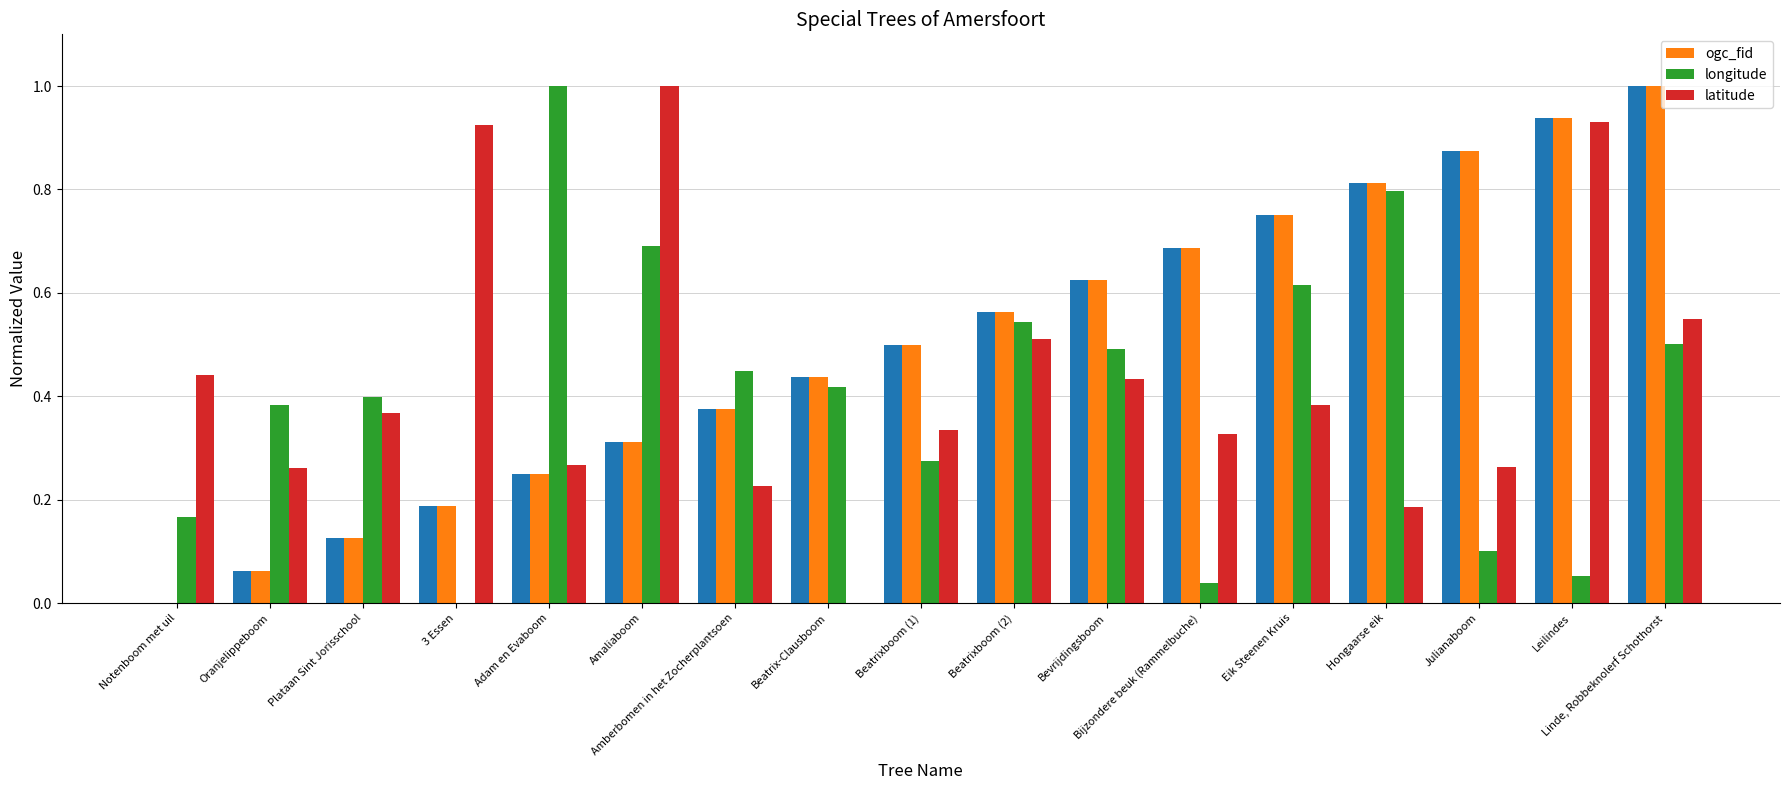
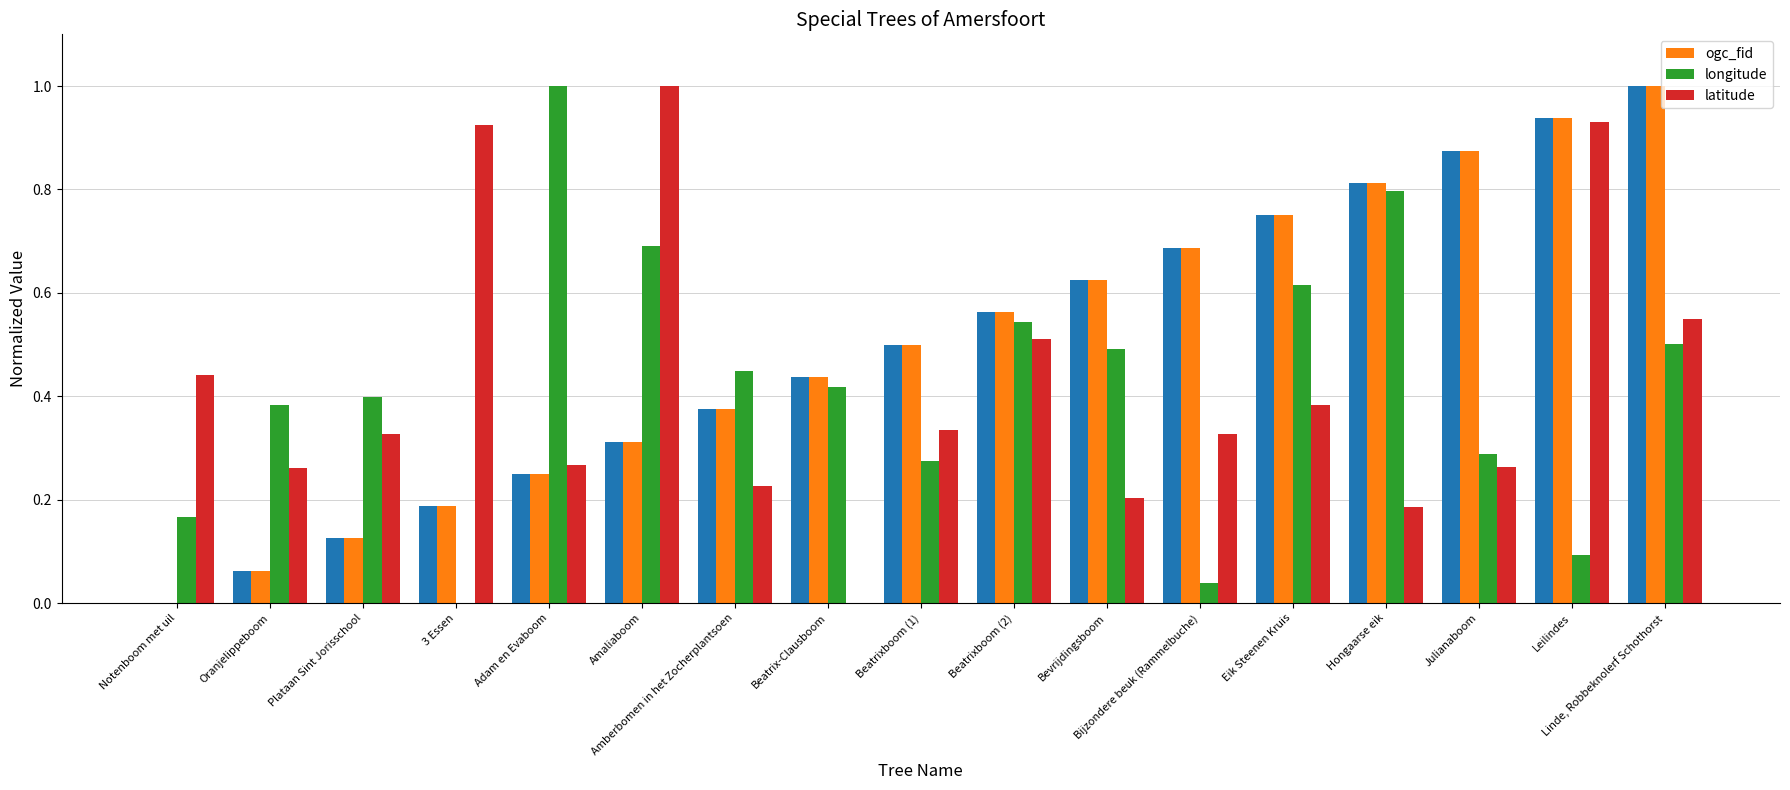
latitude, Plataan Sint Jorisschool: 0.37 -> 0.33
latitude, Bevrijdingsboom: 0.43 -> 0.20
longitude, Julianaboom: 0.10 -> 0.29
longitude, Leilindes: 0.05 -> 0.09
